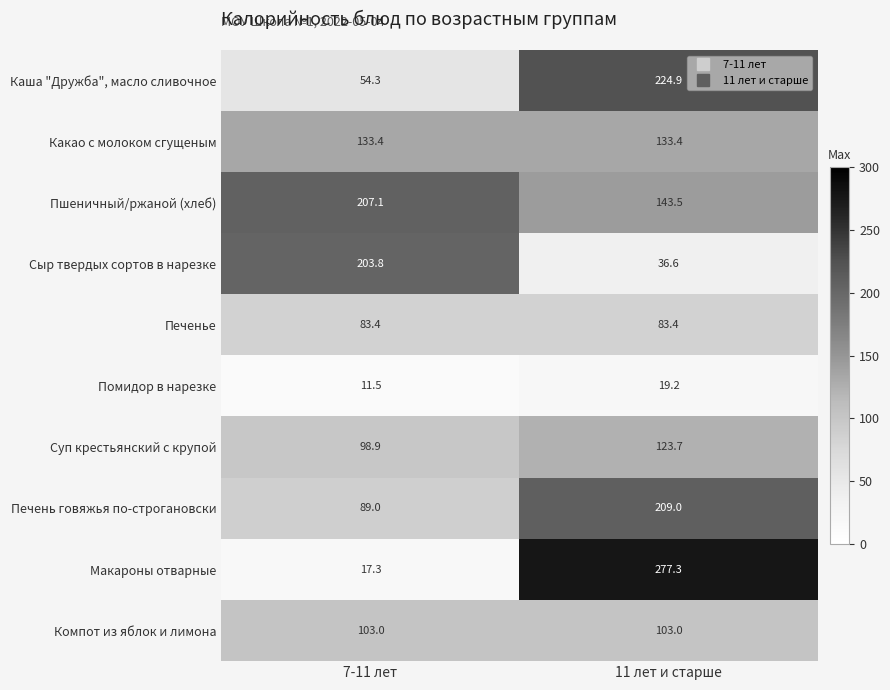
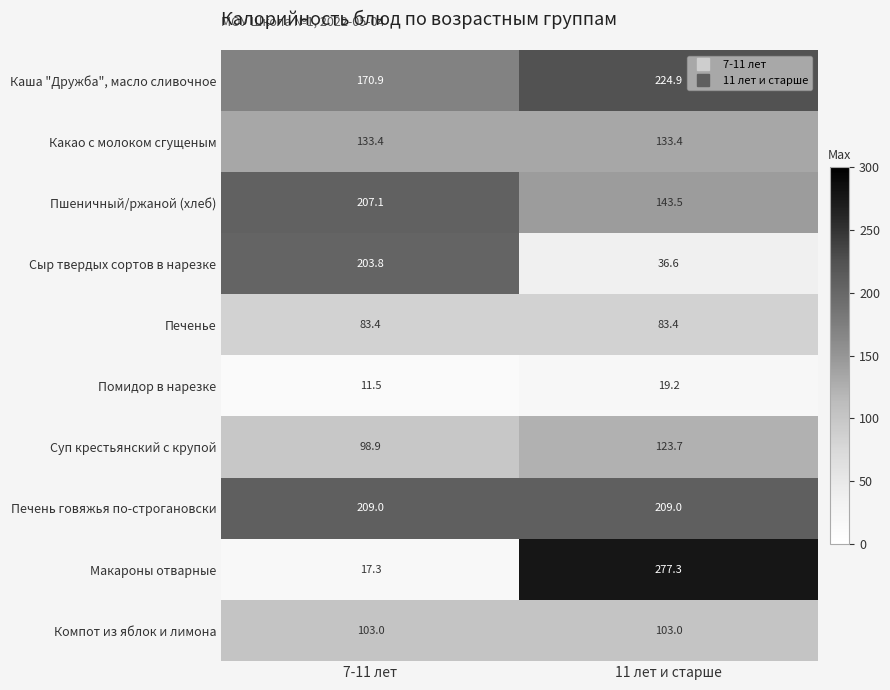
Каша "Дружба", масло сливочное, 7-11 лет: 54.3 -> 170.9
Печень говяжья по-строгановски, 7-11 лет: 89.0 -> 209.0
